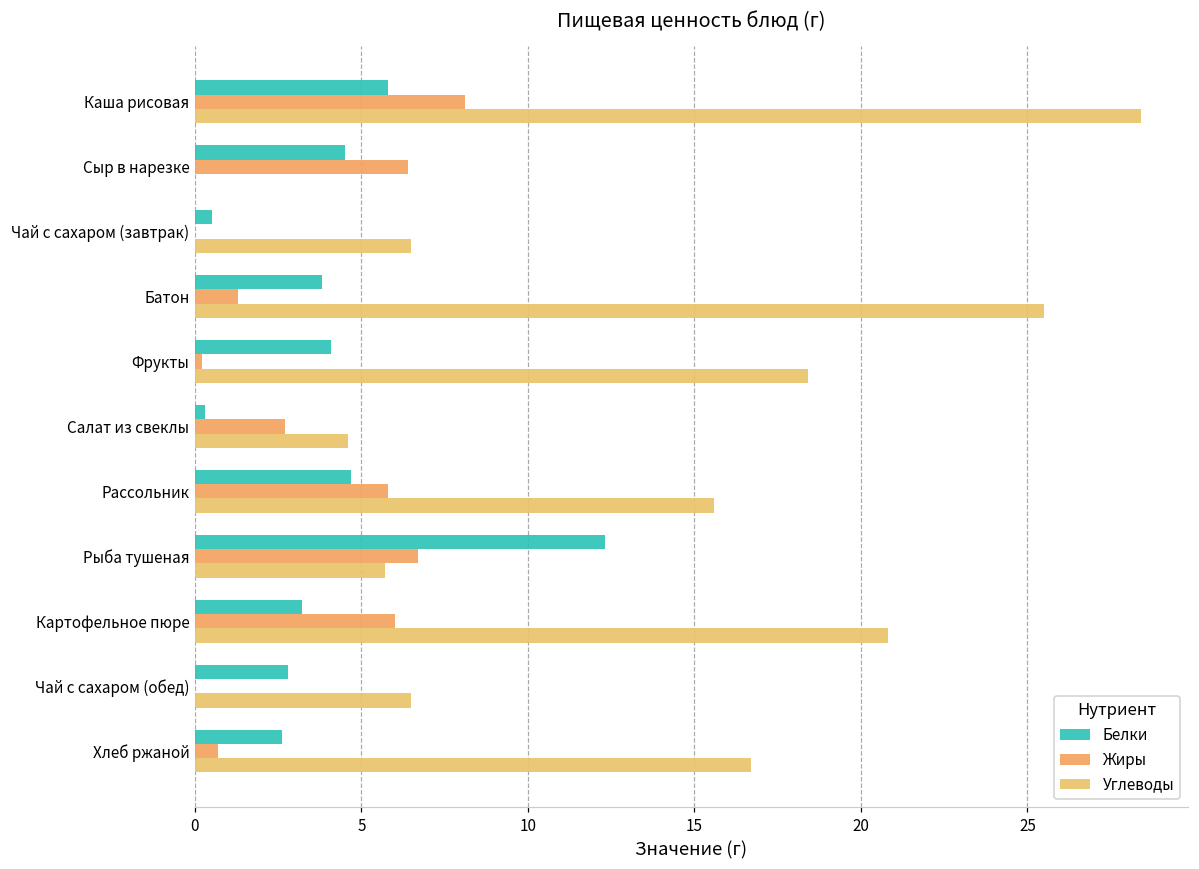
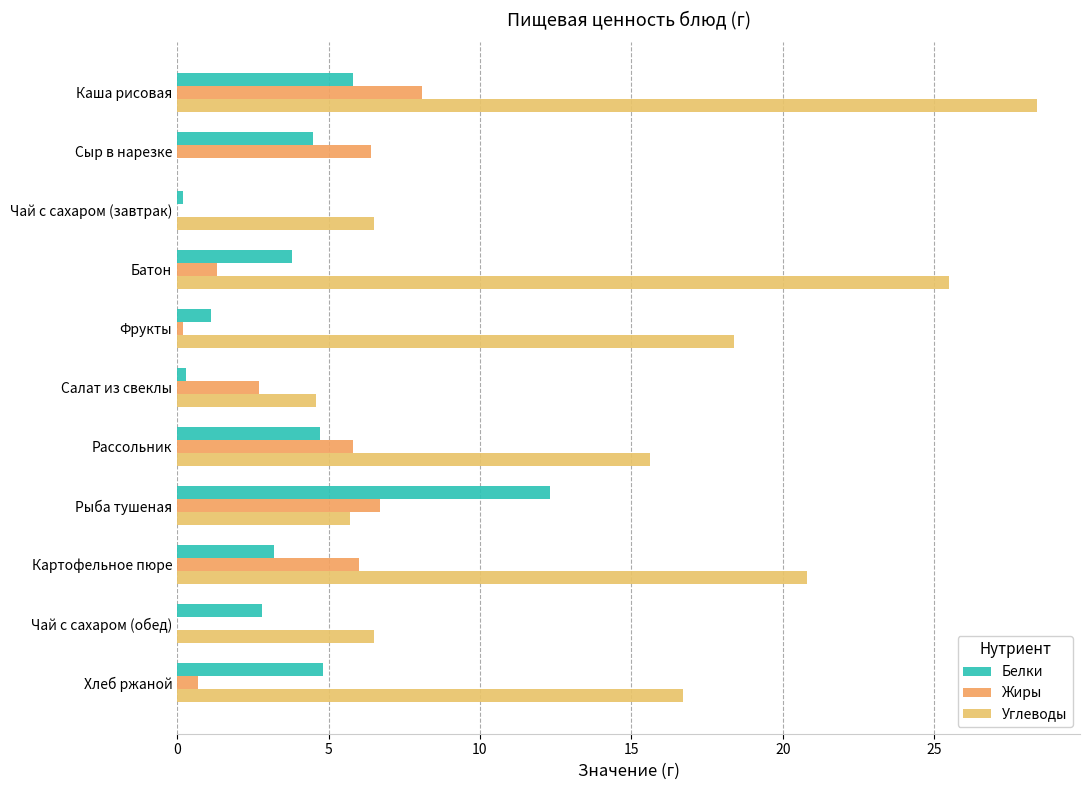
Белки, Чай с сахаром (завтрак): 0.5 -> 0.2
Белки, Фрукты: 4.1 -> 1.1
Белки, Хлеб ржаной: 2.6 -> 4.8
